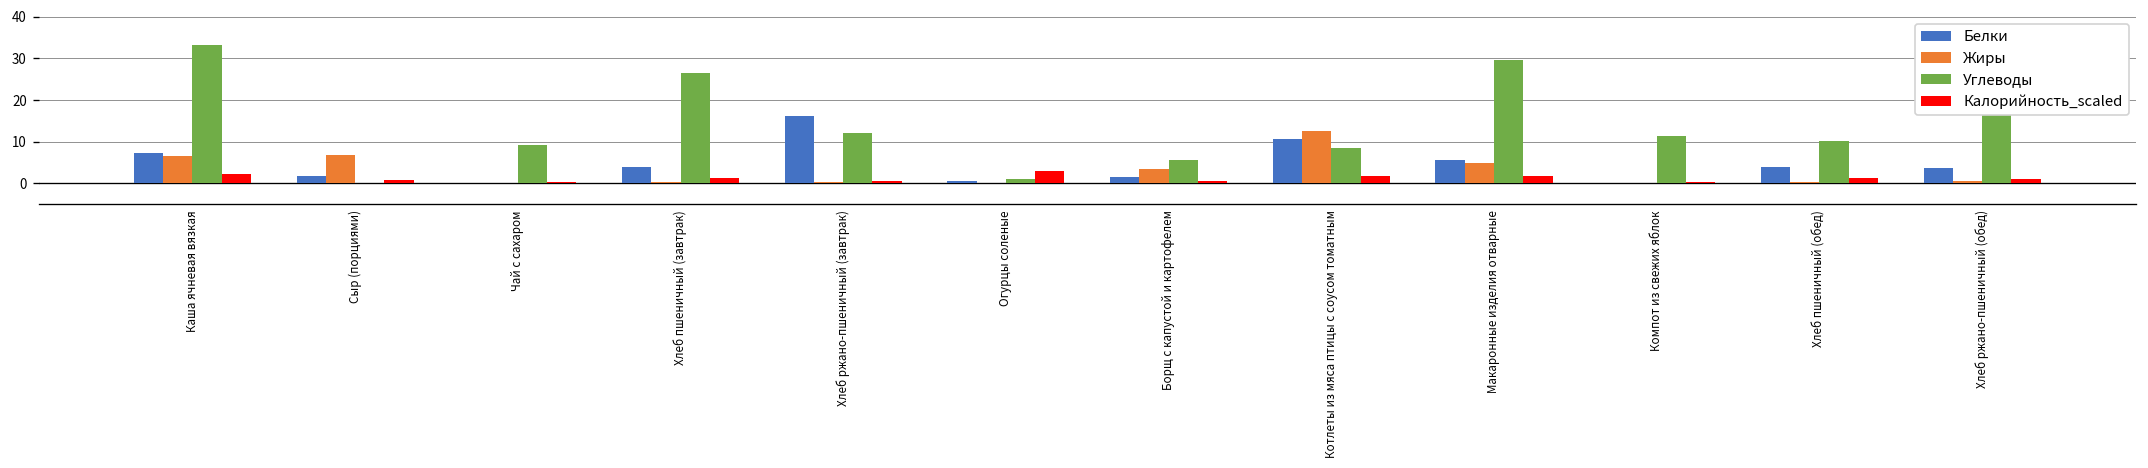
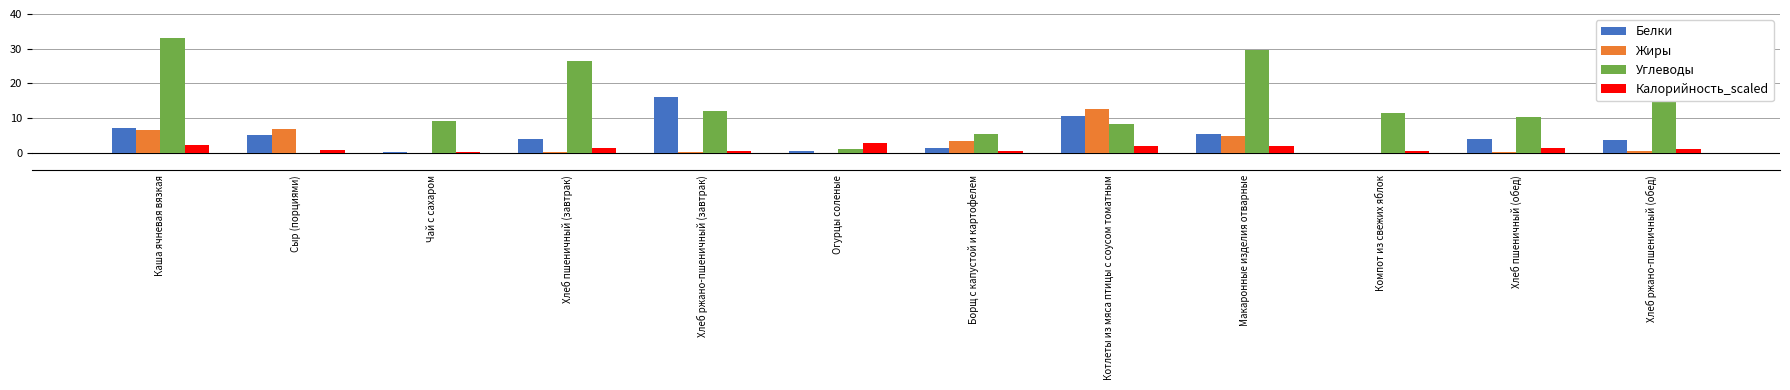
Белки, Сыр (порциями): 2 -> 5
